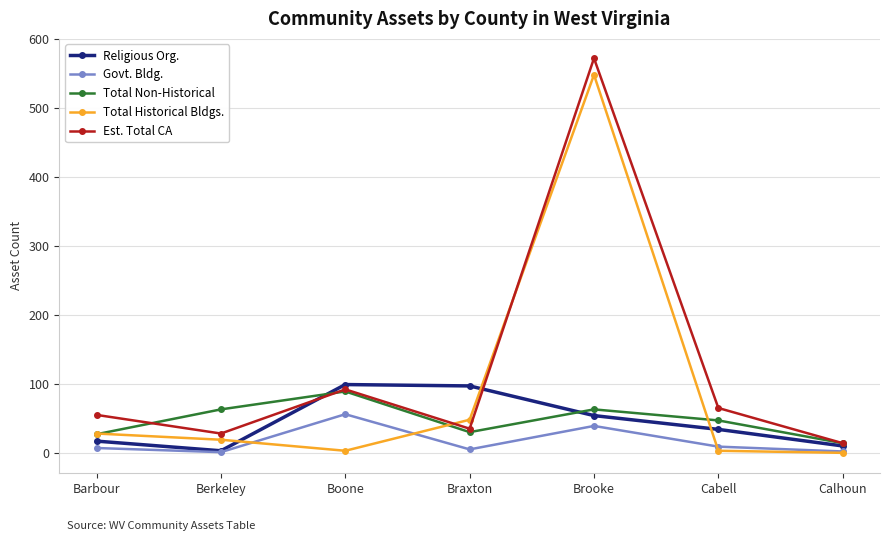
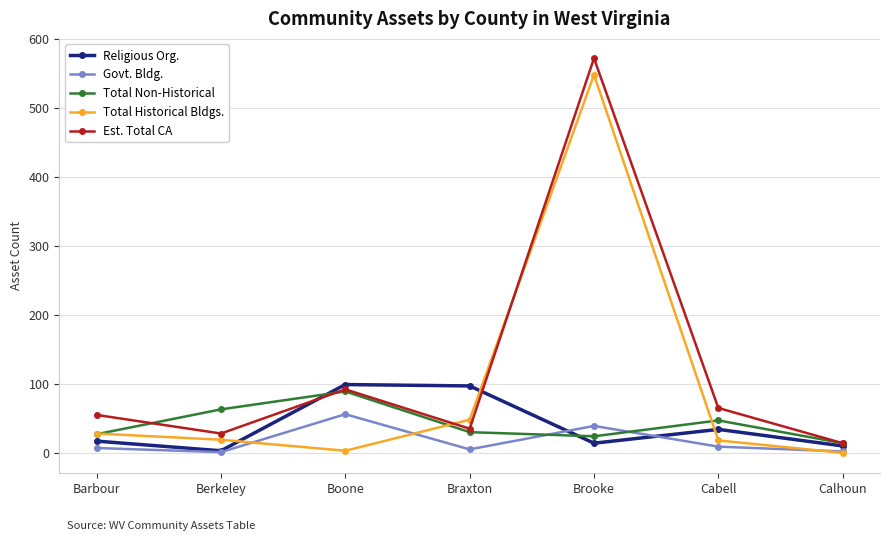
Religious Org., Brooke: 50 -> 10
Total Non-Historical, Brooke: 60 -> 20
Total Historical Bldgs., Cabell: 0 -> 20
